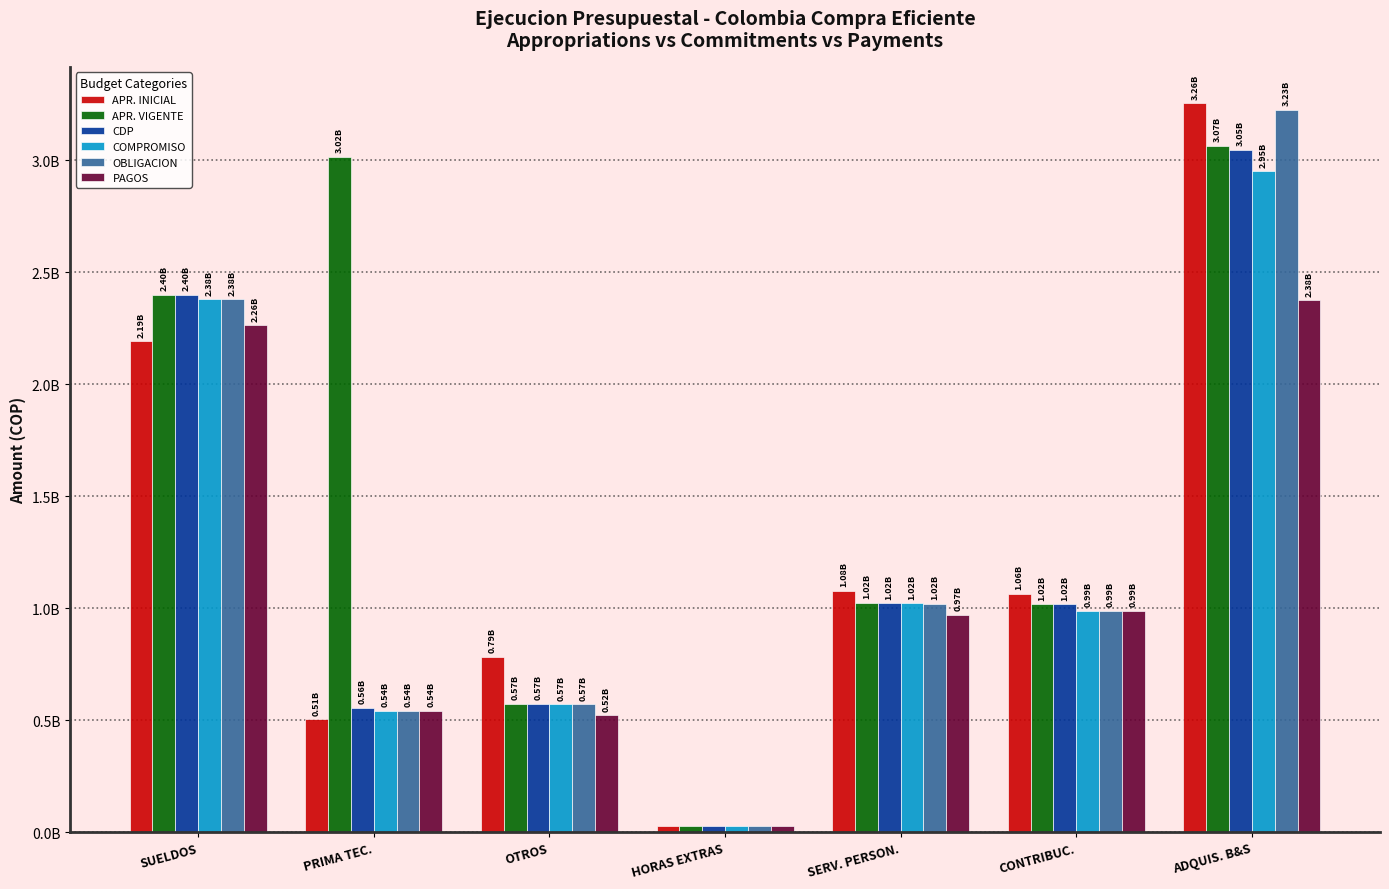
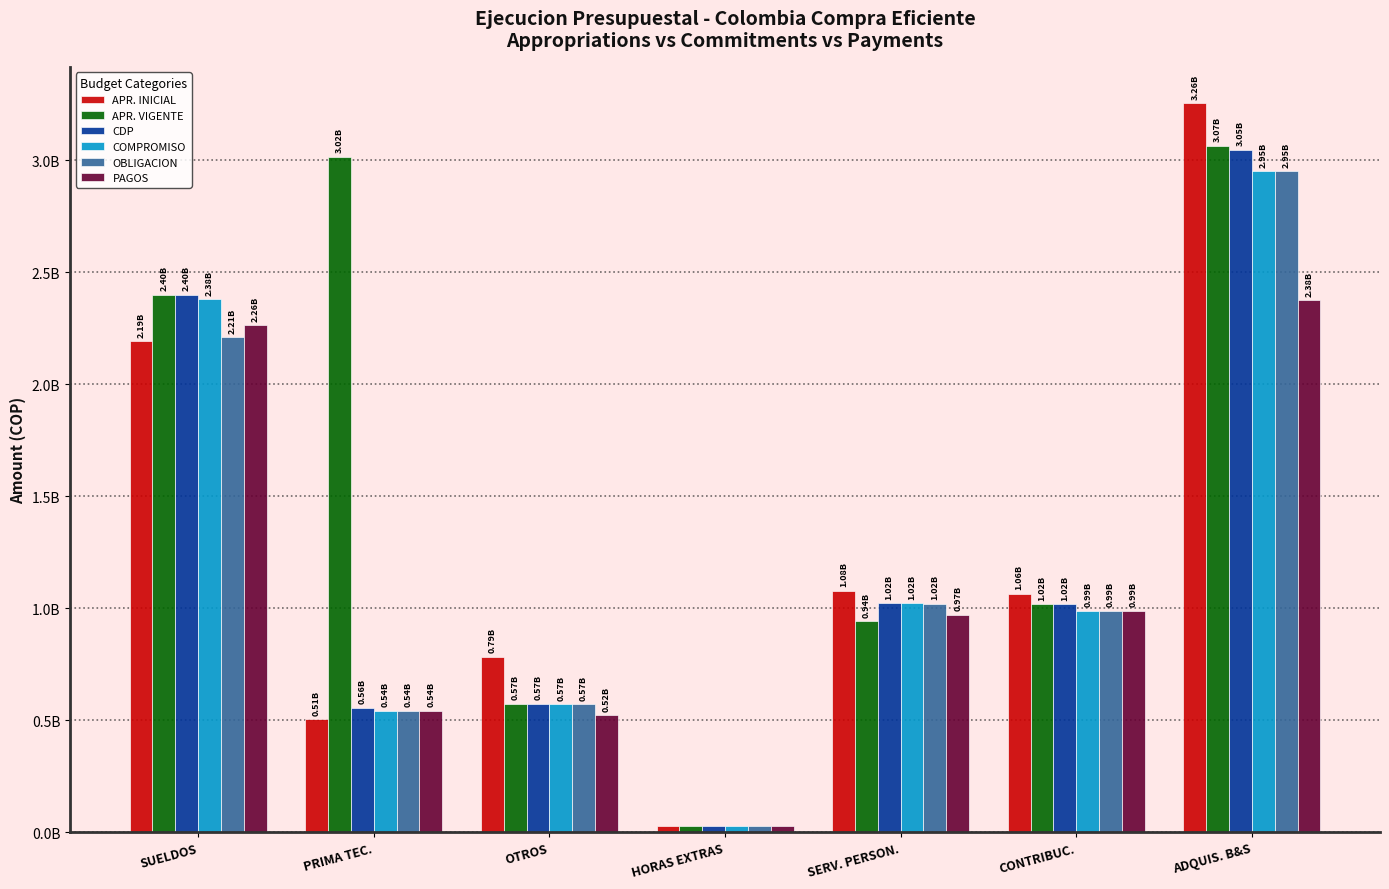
OBLIGACION, SUELDOS: 2.38B -> 2.21B
APR. VIGENTE, SERV. PERSON.: 1.02B -> 0.94B
OBLIGACION, ADQUIS. B&S: 3.23B -> 2.95B
